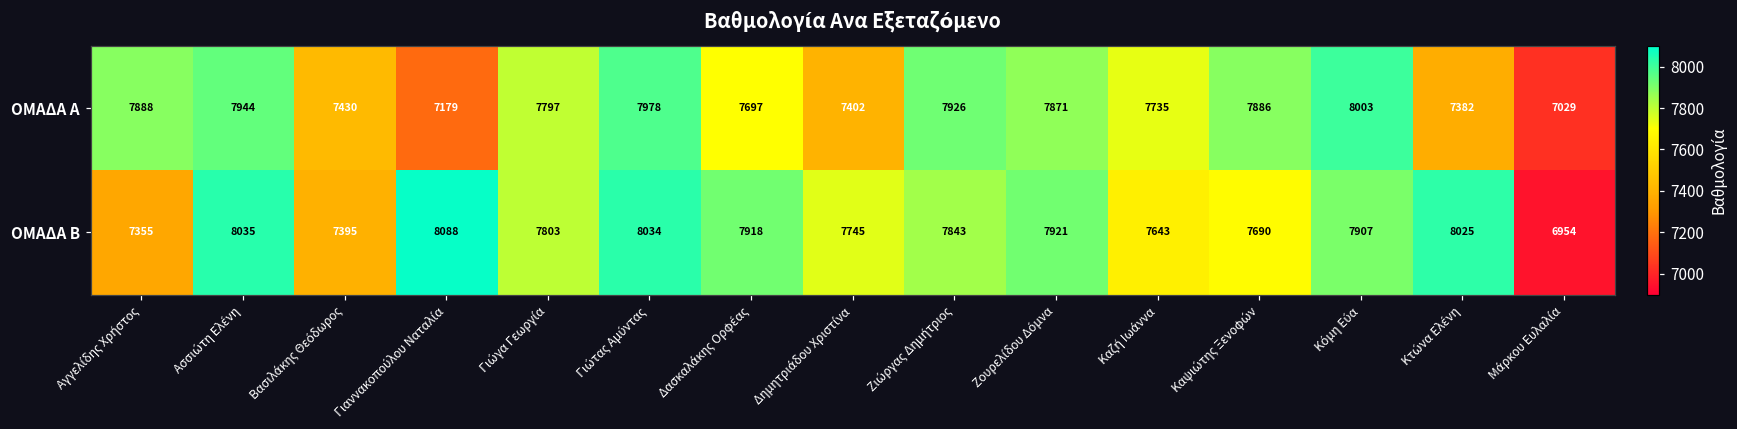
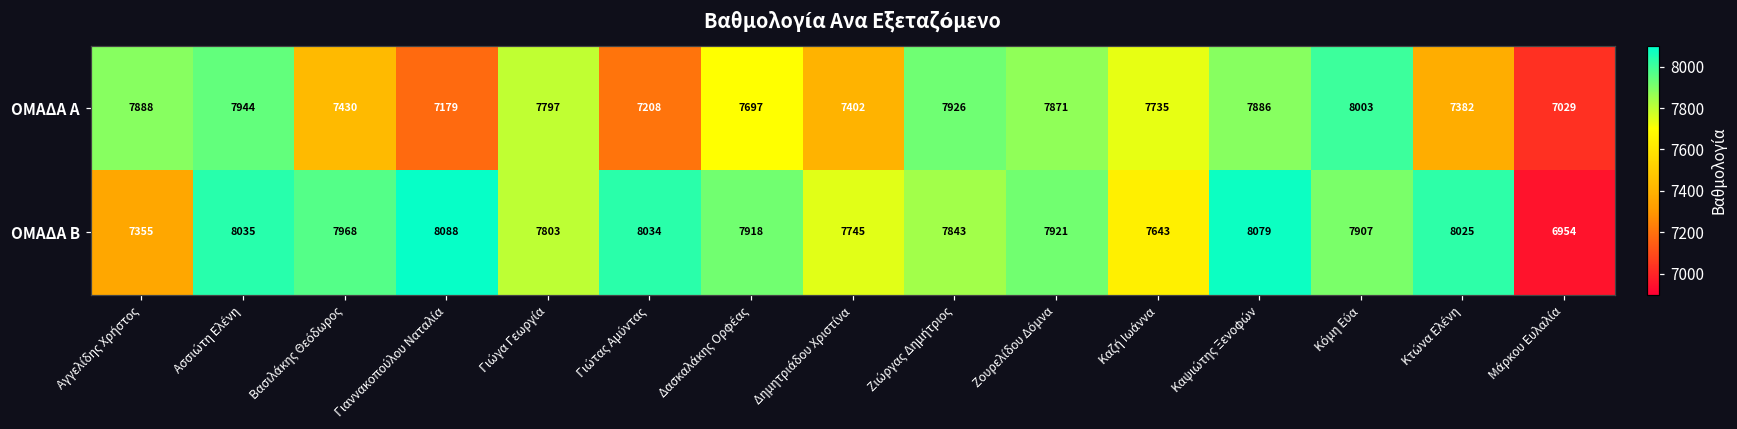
ΟΜΑΔΑ Α, Γιώτας Αμύντας: 7978 -> 7208
ΟΜΑΔΑ Β, Βασιλάκης Θεόδωρος: 7395 -> 7968
ΟΜΑΔΑ Β, Καψιώτης Ξενοφών: 7690 -> 8079
